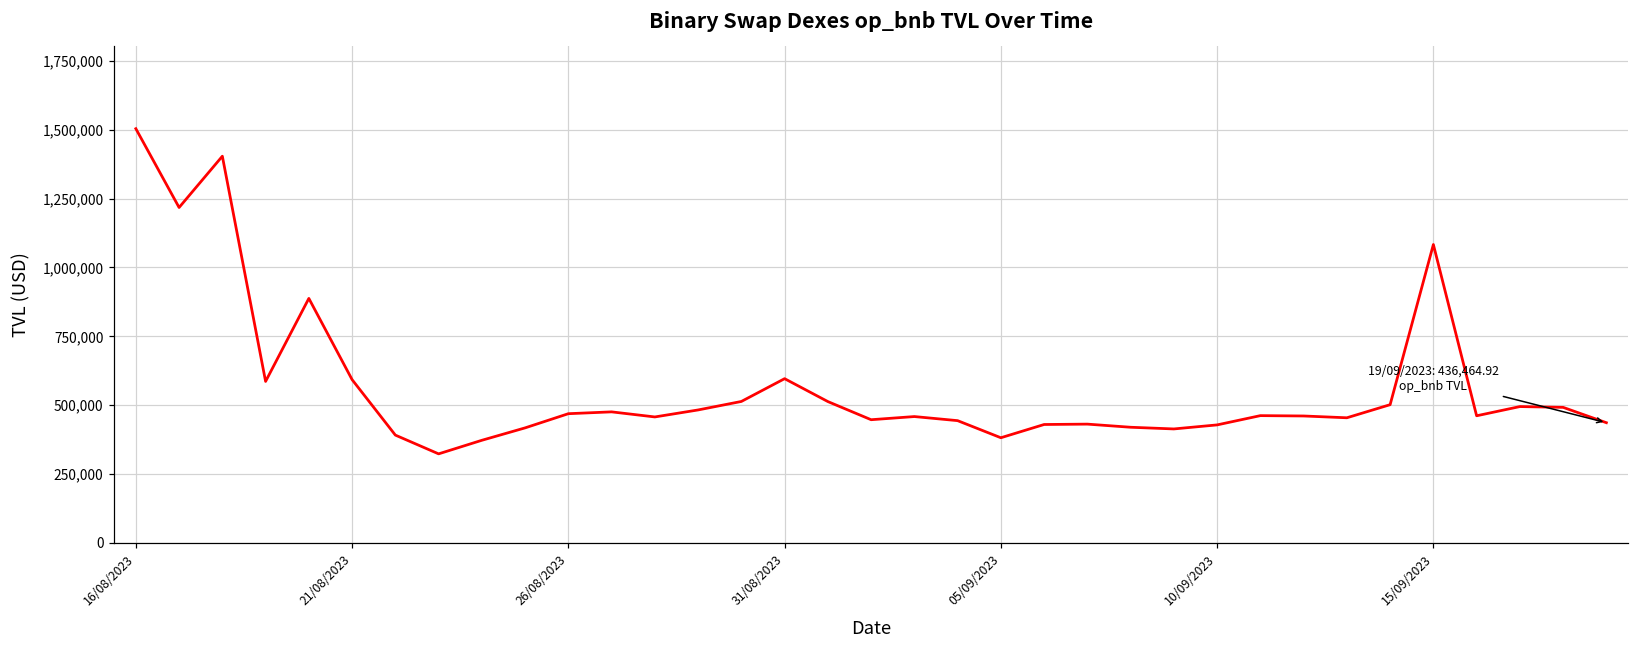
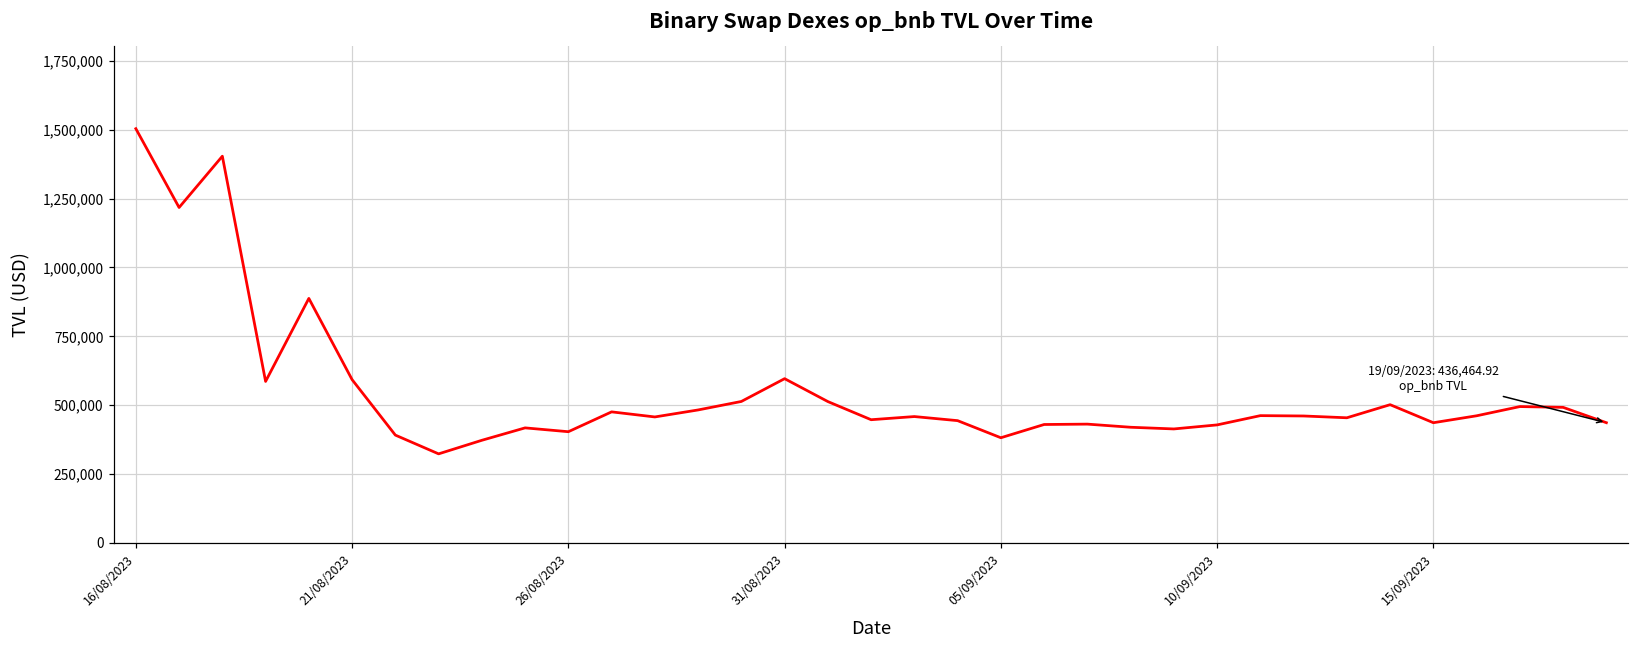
26/08/2023: 470,000 -> 400,000
15/09/2023: 1,080,000 -> 440,000
